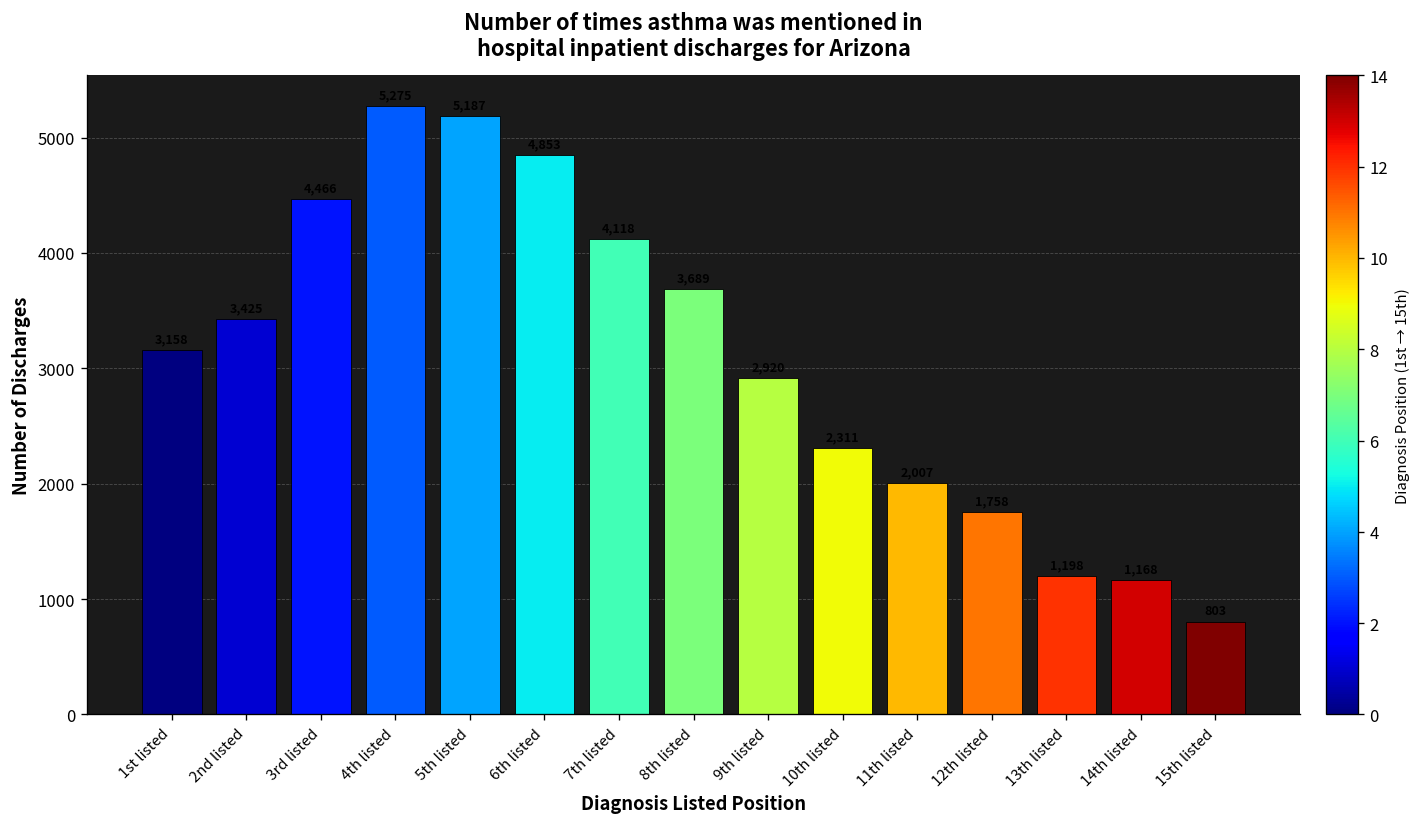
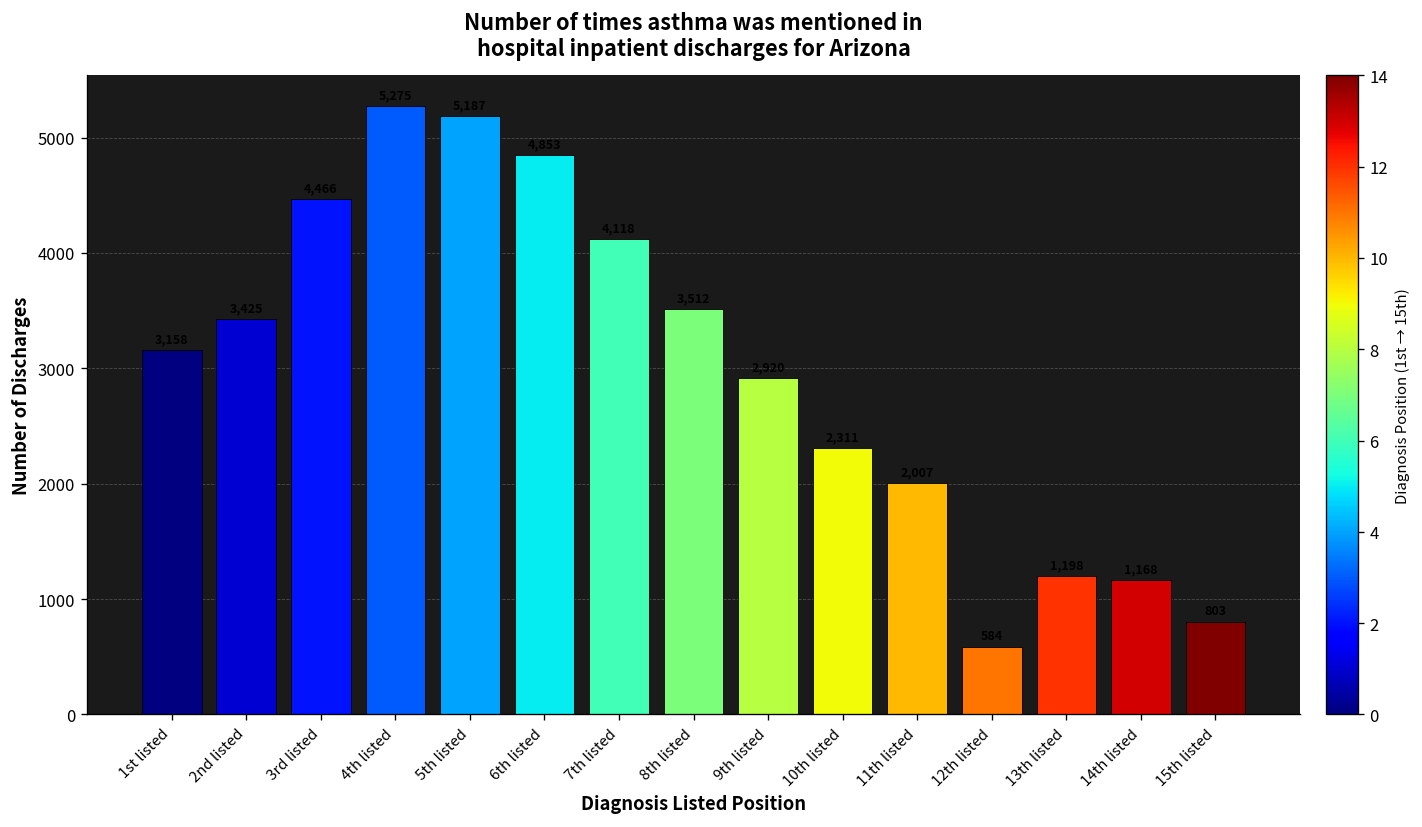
8th listed: 3700 -> 3500
12th listed: 1800 -> 600
